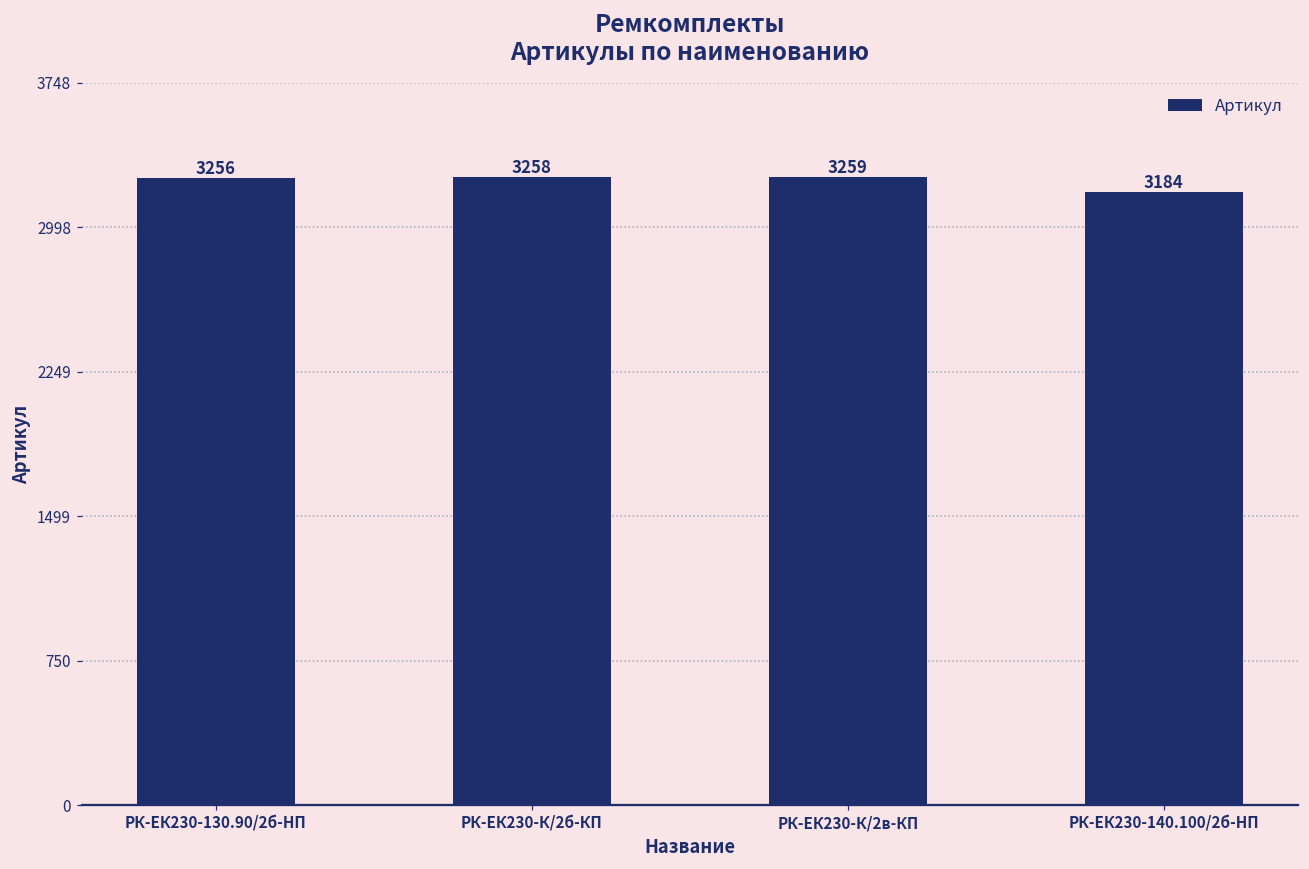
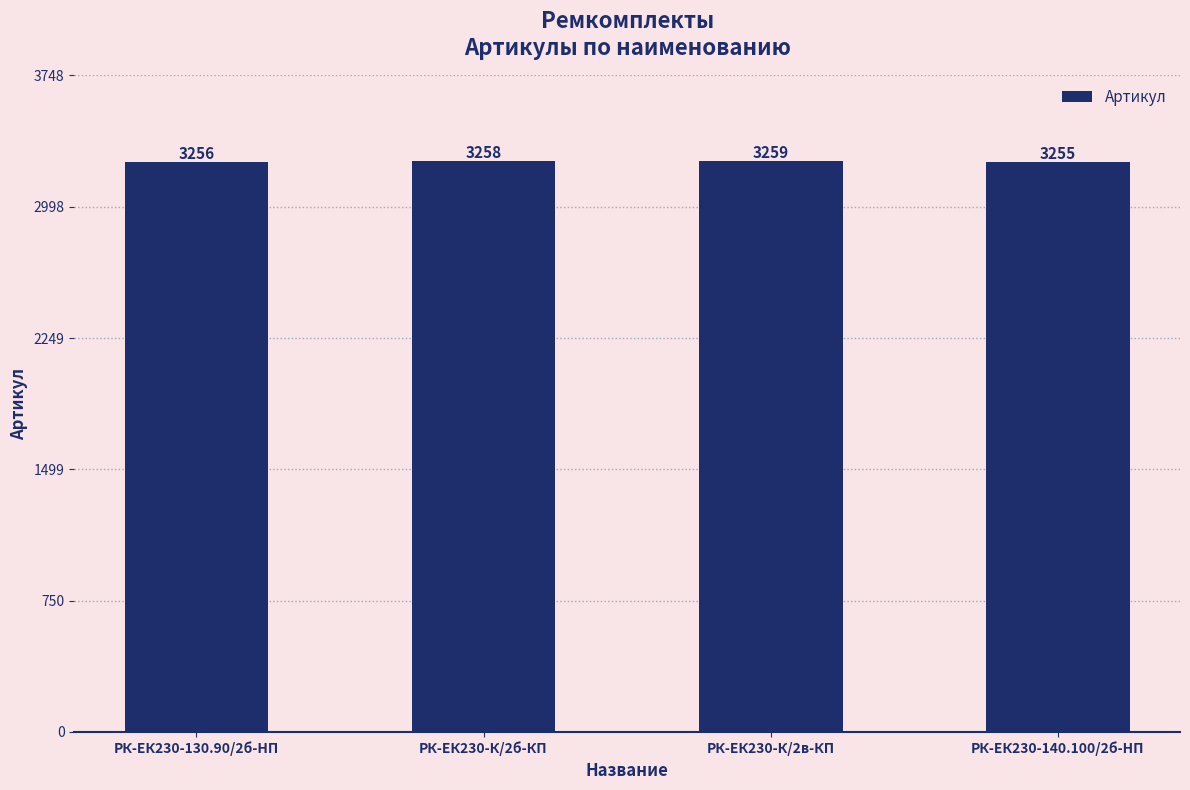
РК-ЕК230-140.100/2б-HП: 3184 -> 3255
